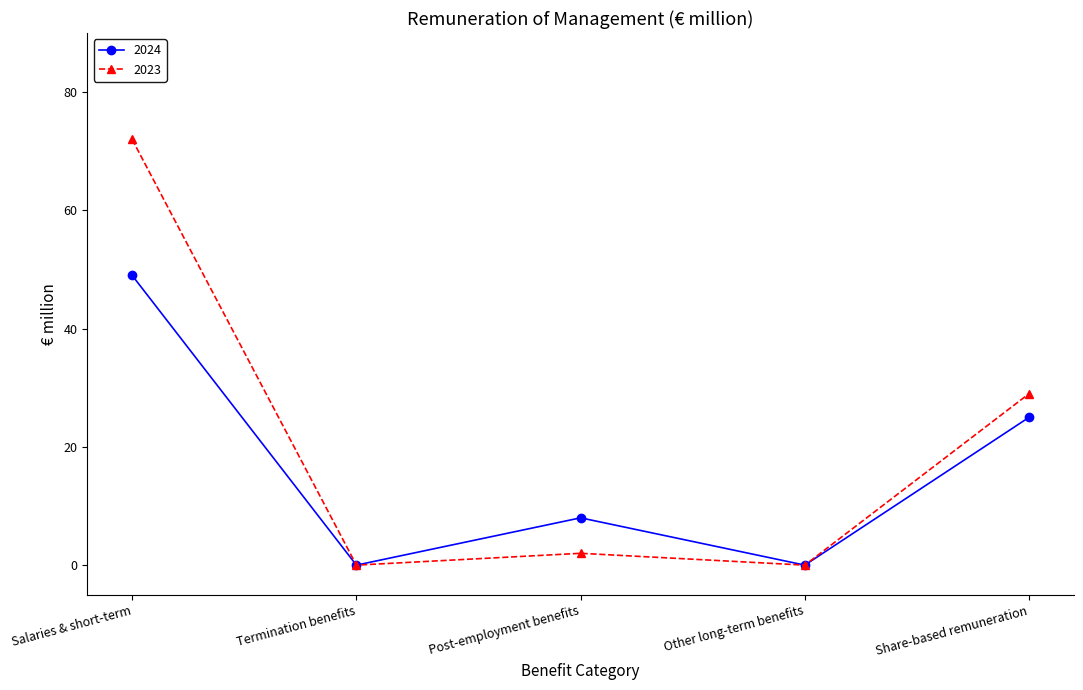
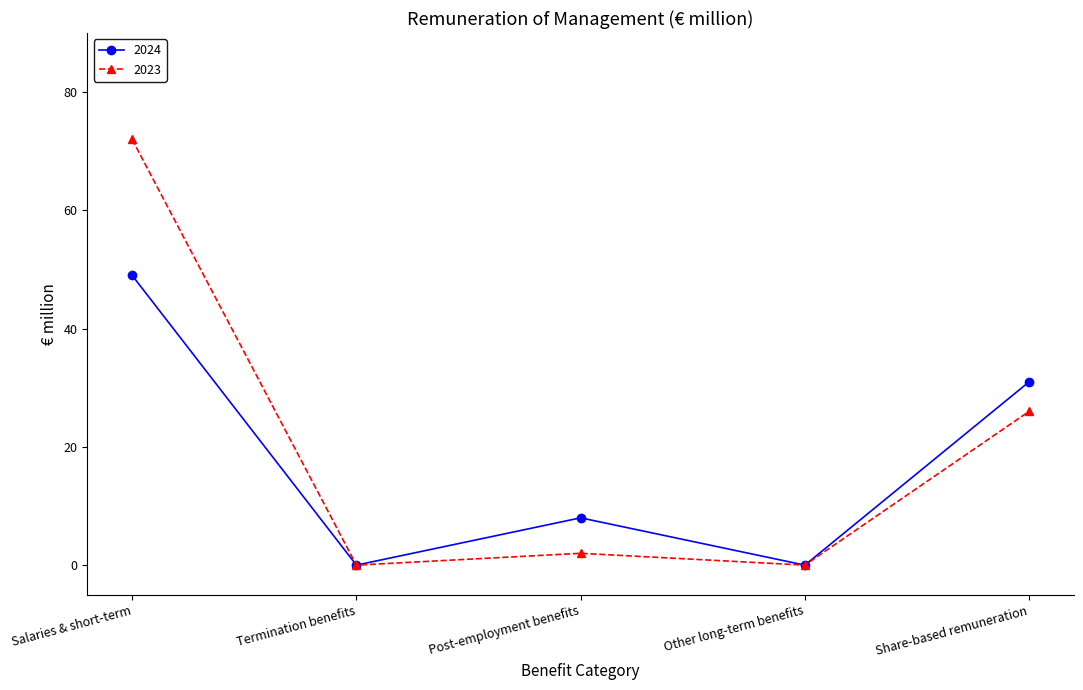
2024, Share-based remuneration: 25 -> 31
2023, Share-based remuneration: 29 -> 26
